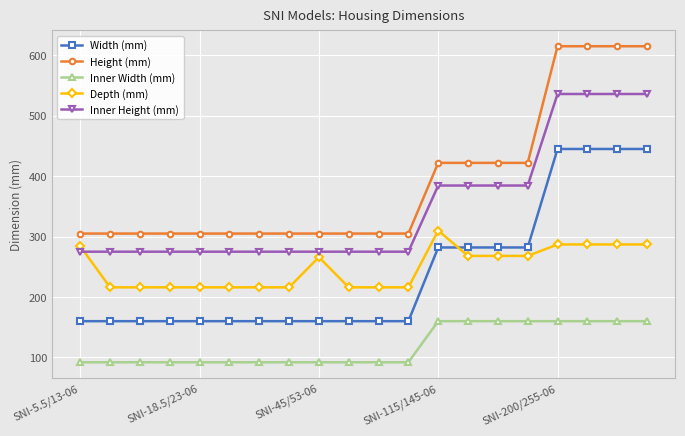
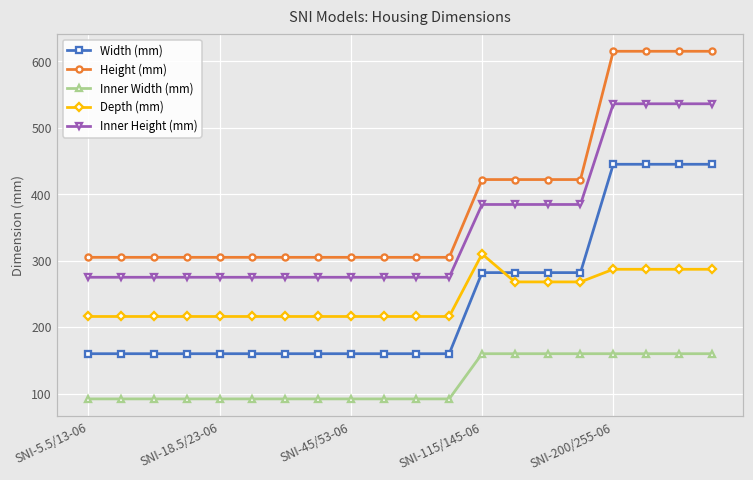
Depth (mm), SNI-5.5/13-06: 280 -> 220
Depth (mm), SNI-45/53-06: 270 -> 220
